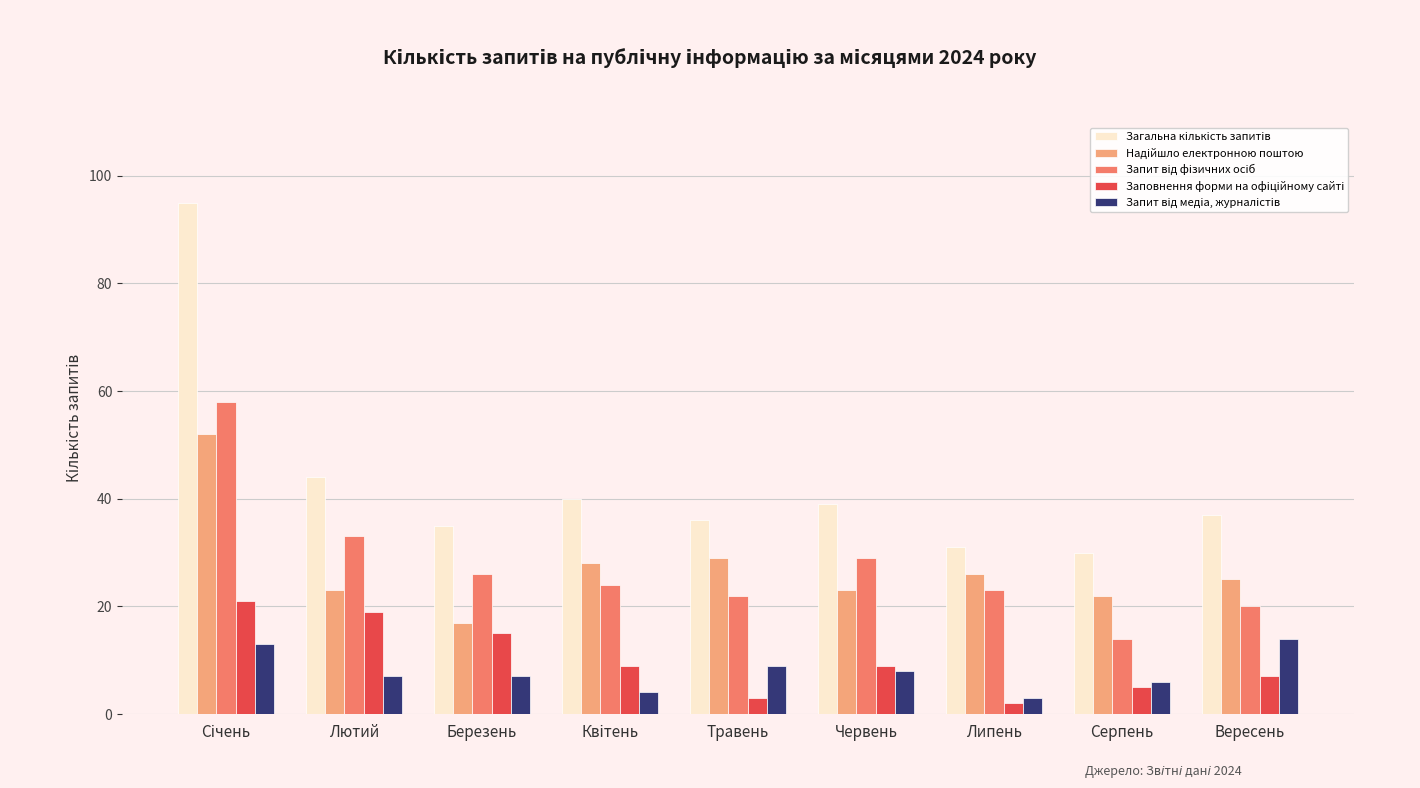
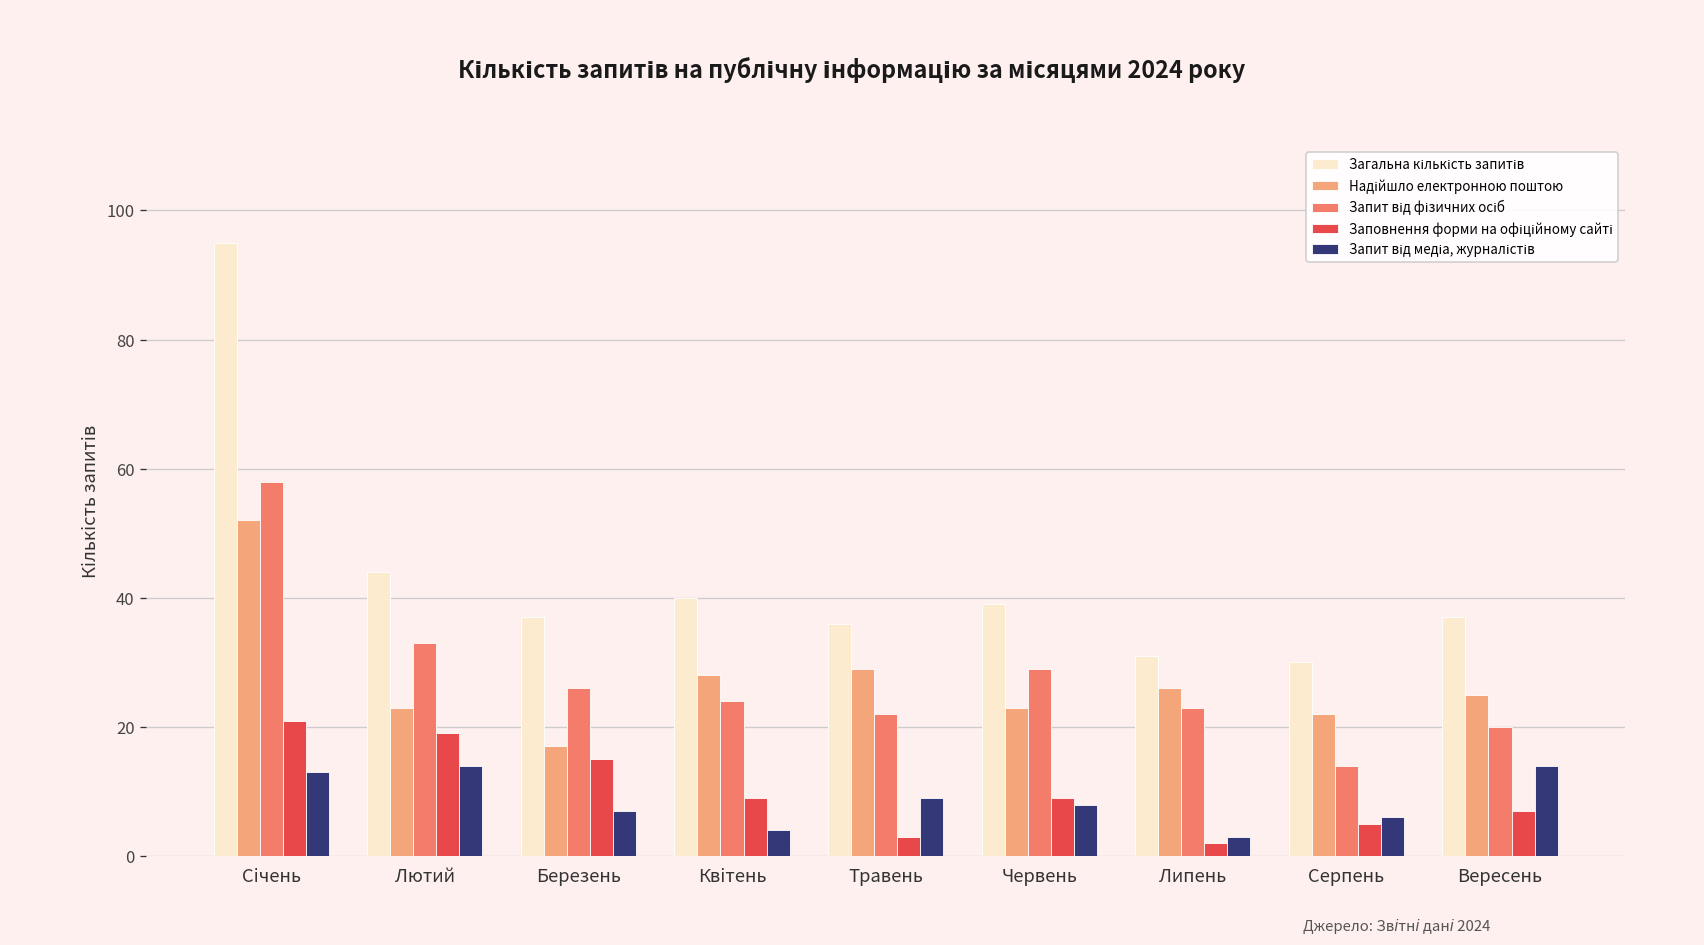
Запит від медіа, журналістів, Лютий: 7 -> 14
Загальна кількість запитів, Березень: 35 -> 37
